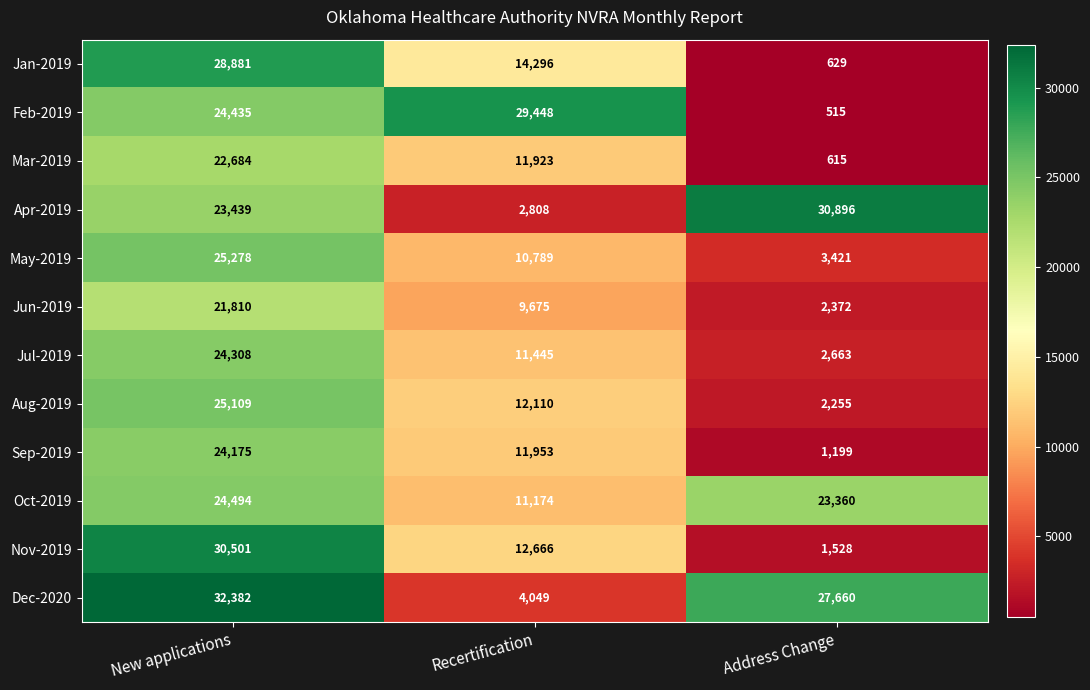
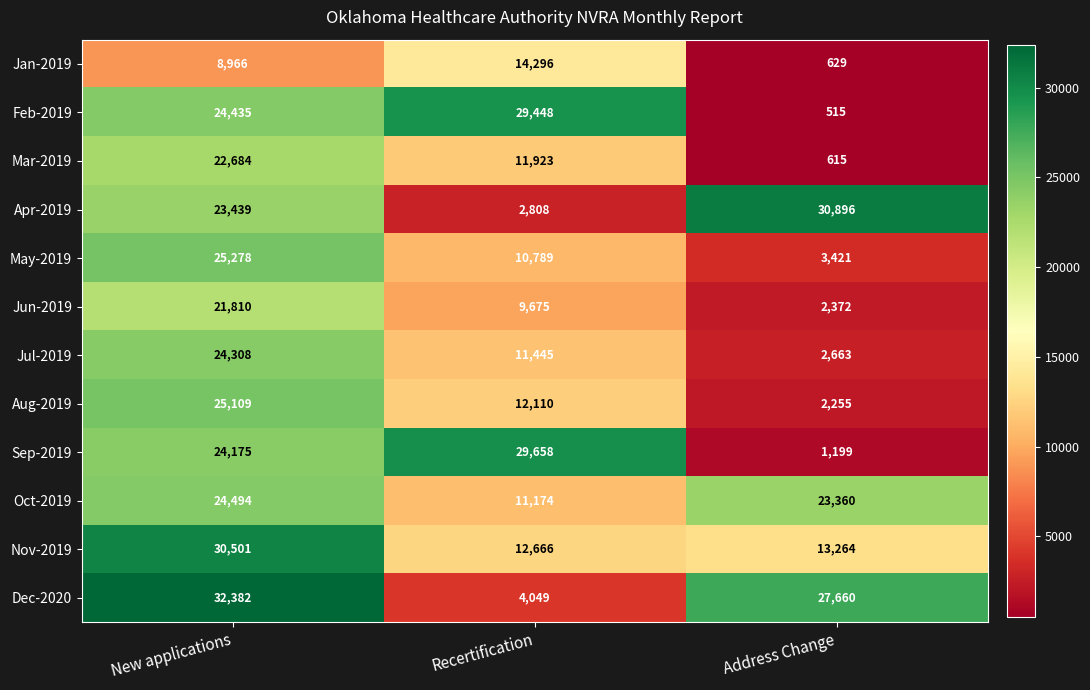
Jan-2019, New applications: 28,881 -> 8,966
Sep-2019, Recertification: 11,953 -> 29,658
Nov-2019, Address Change: 1,528 -> 13,264
